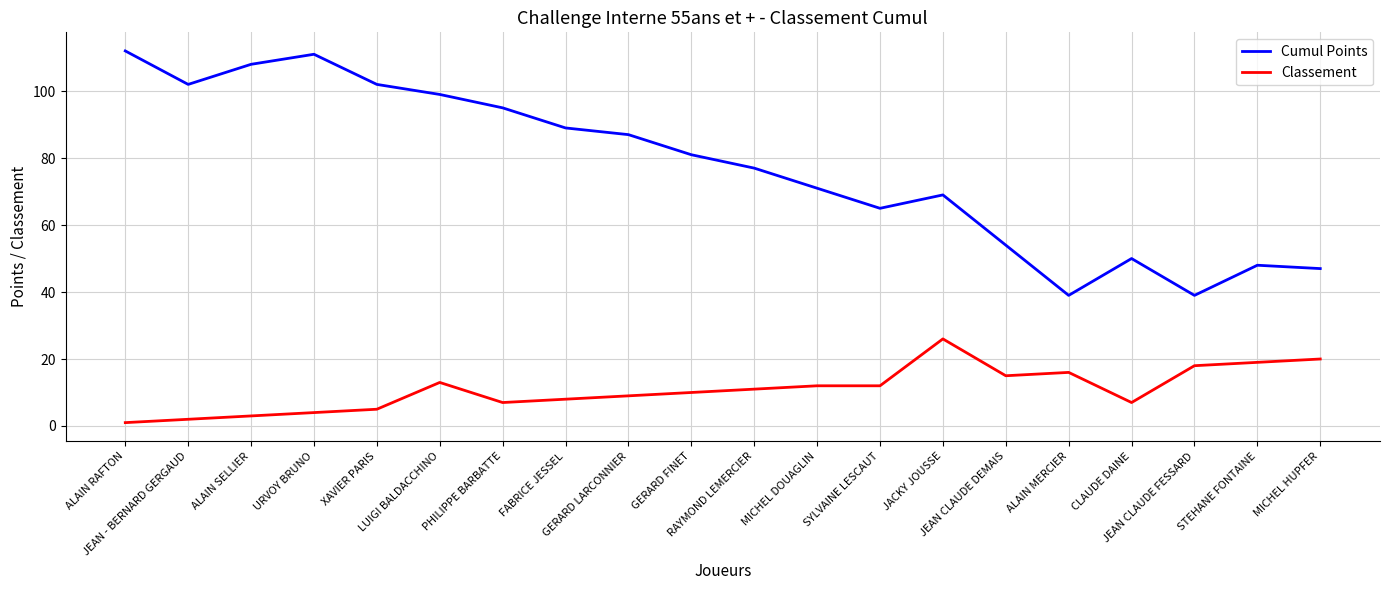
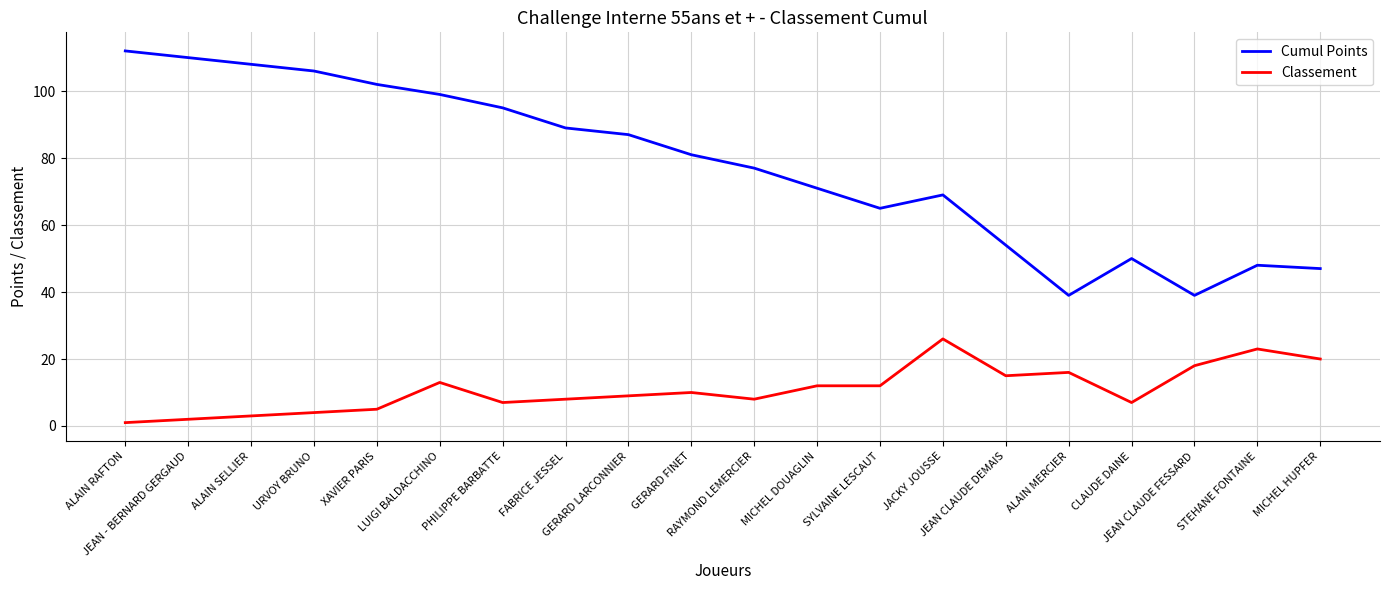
Cumul Points, JEAN - BERNARD GERGAUD: 102 -> 110
Cumul Points, URVOY BRUNO: 111 -> 106
Classement, RAYMOND LEMERCIER: 11 -> 8
Classement, STEHANE FONTAINE: 19 -> 23
